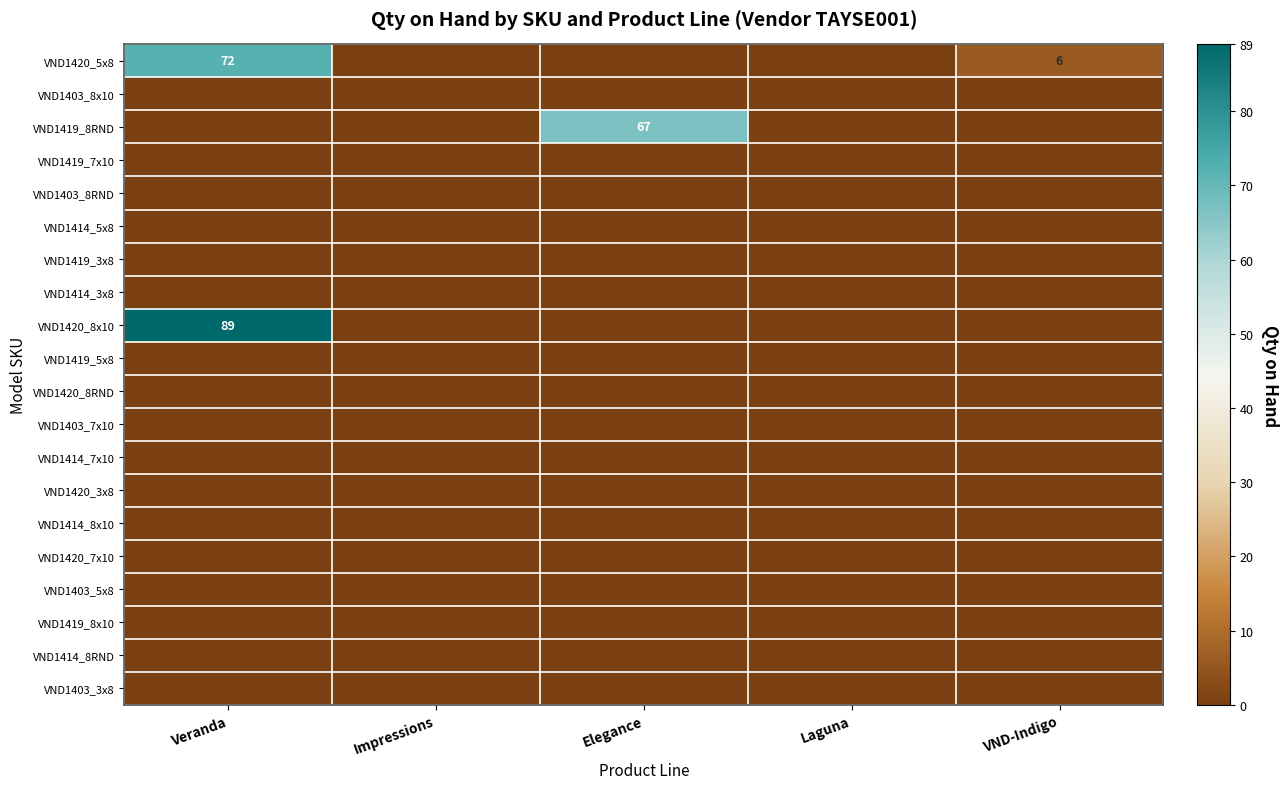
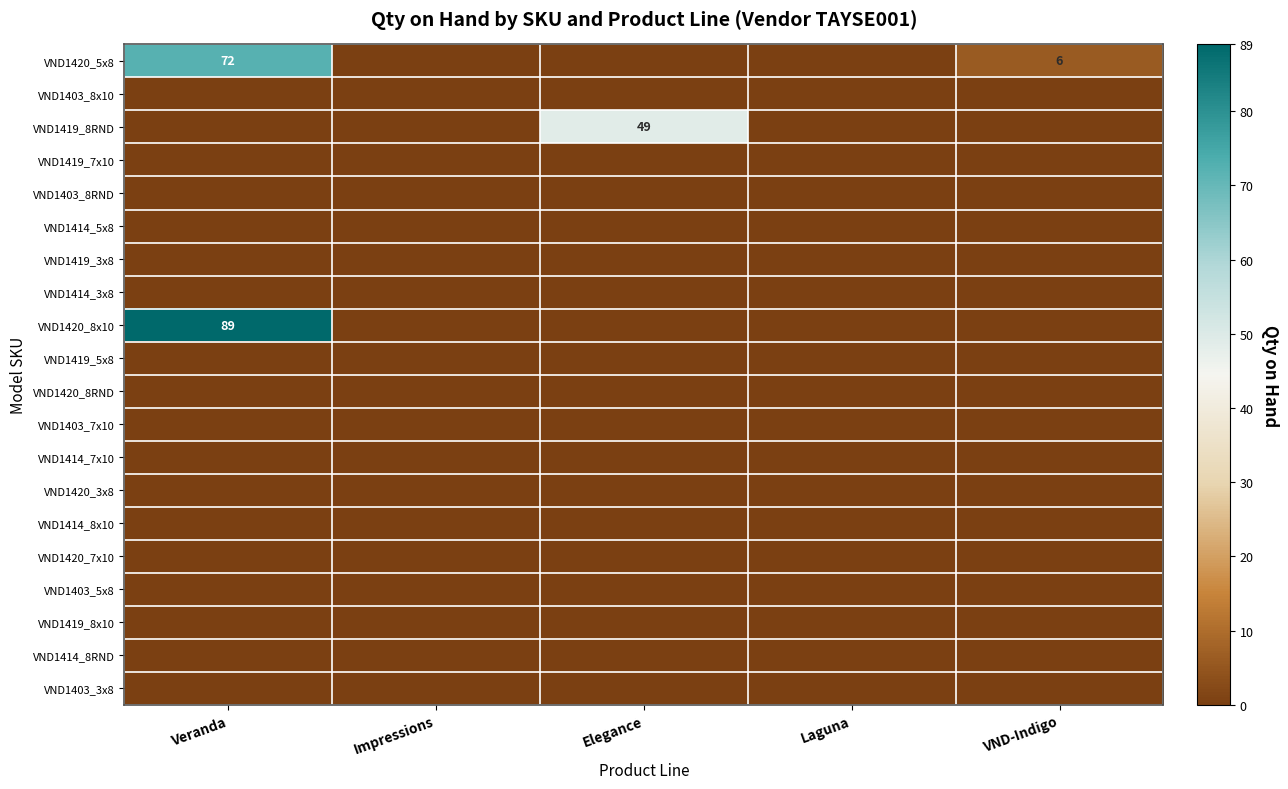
VND1419_8RND, Elegance: 67 -> 49
